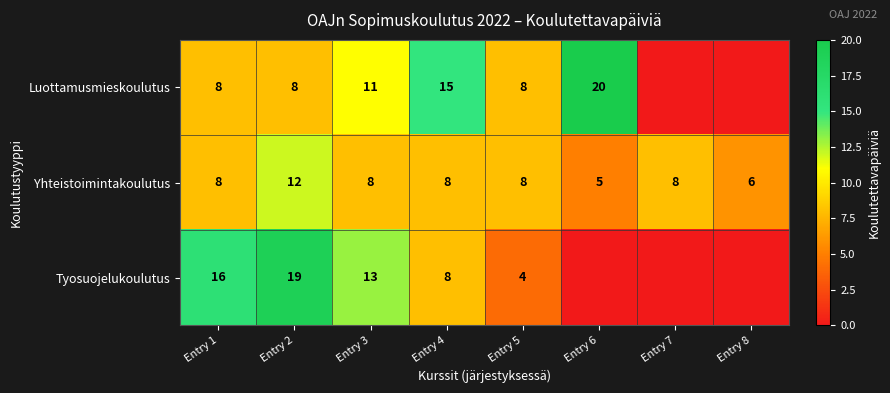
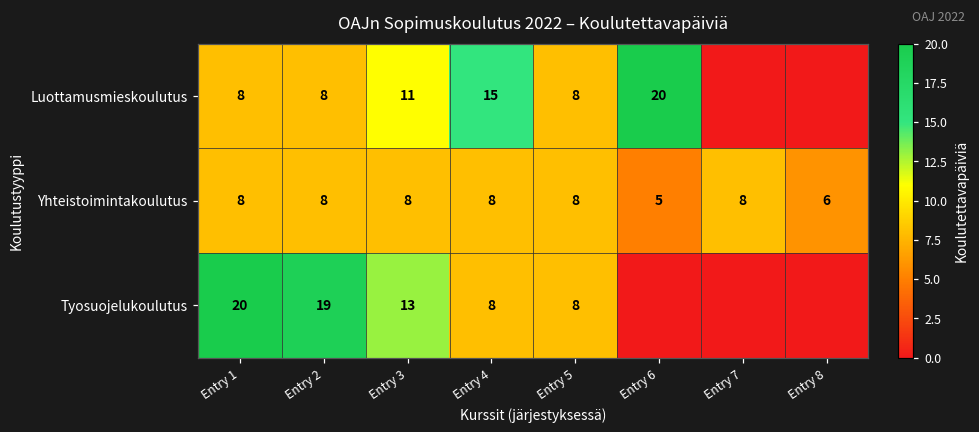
Yhteistoimintakoulutus, Entry 2: 12 -> 8
Tyosuojelukoulutus, Entry 1: 16 -> 20
Tyosuojelukoulutus, Entry 5: 4 -> 8
